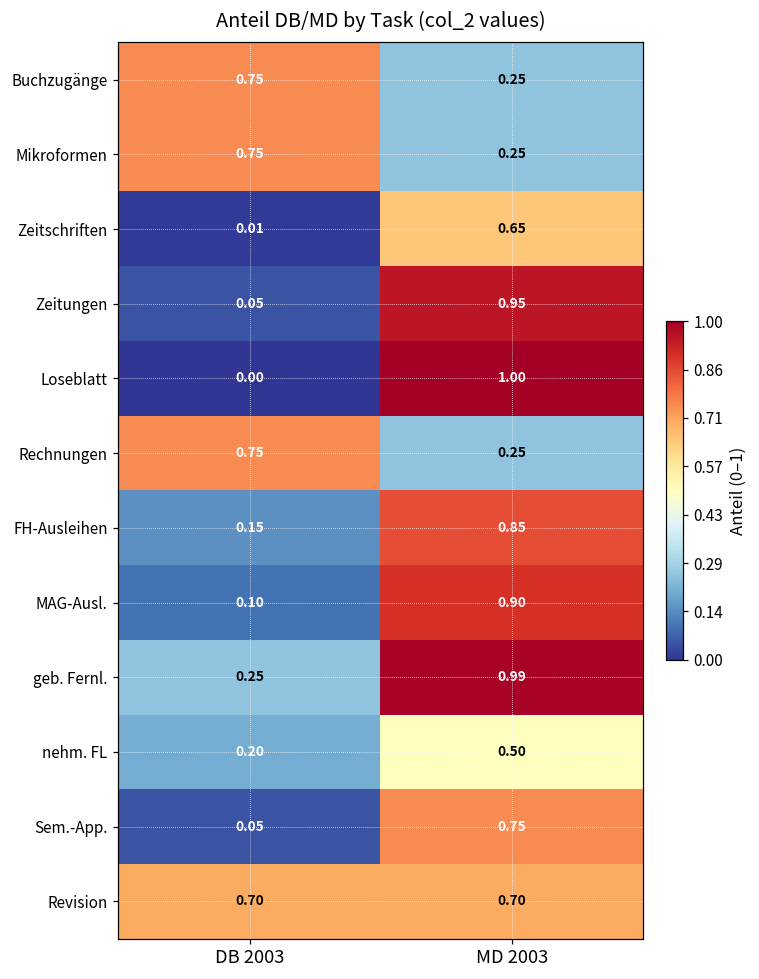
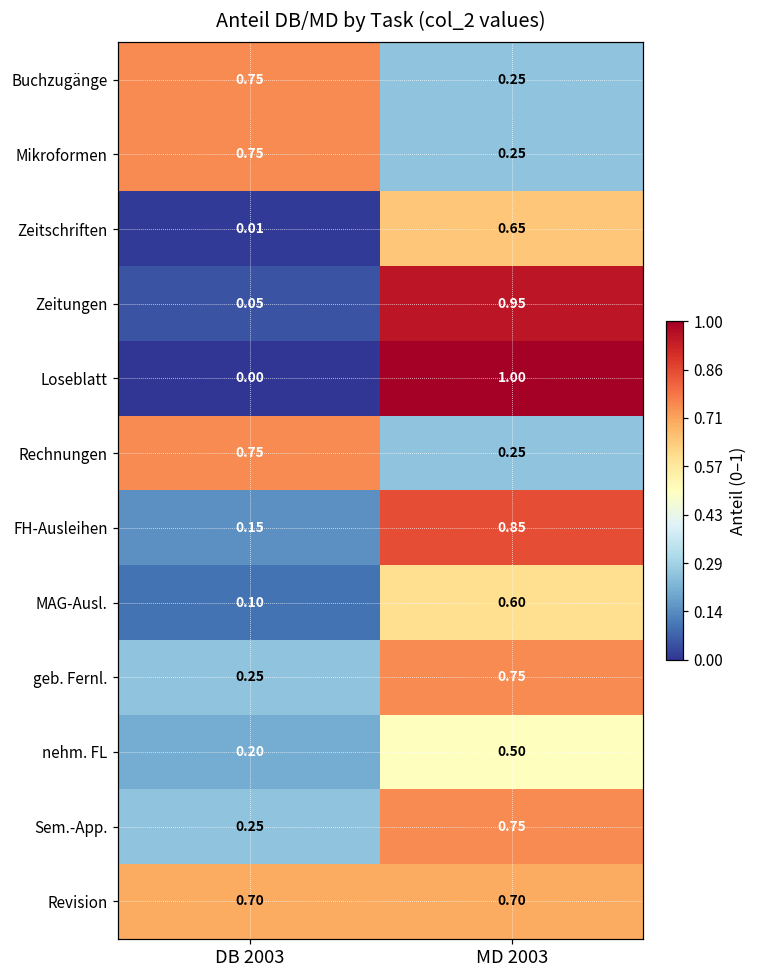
MAG-Ausl., MD 2003: 0.90 -> 0.60
geb. Fernl., MD 2003: 0.99 -> 0.75
Sem.-App., DB 2003: 0.05 -> 0.25
